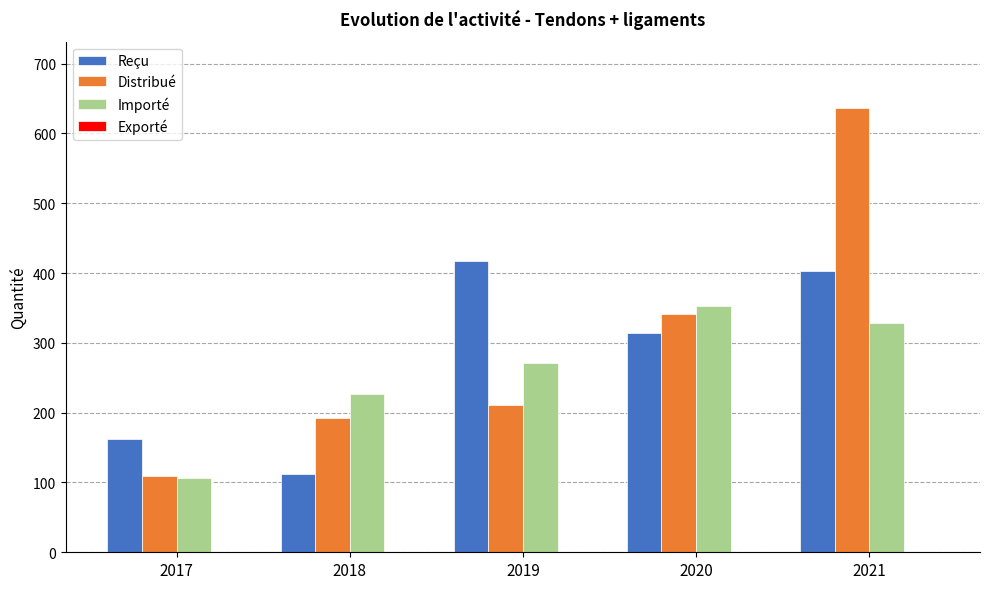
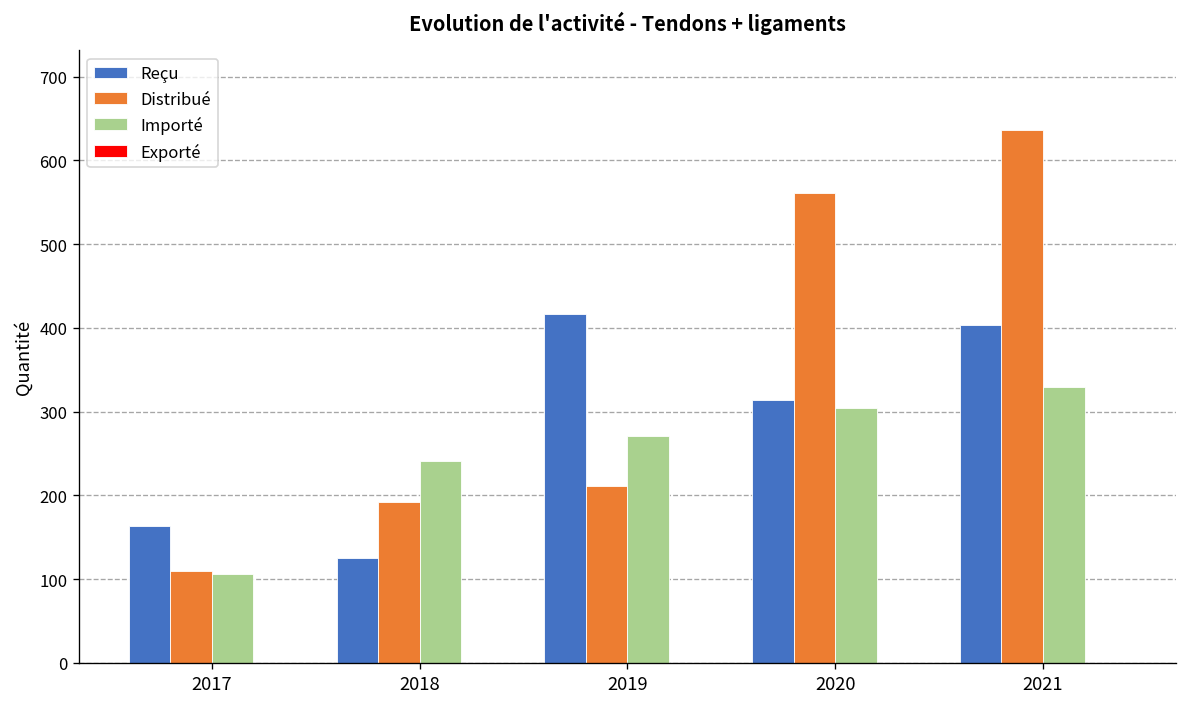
Reçu, 2018: 110 -> 130
Importé, 2018: 230 -> 240
Distribué, 2020: 340 -> 560
Importé, 2020: 350 -> 300
